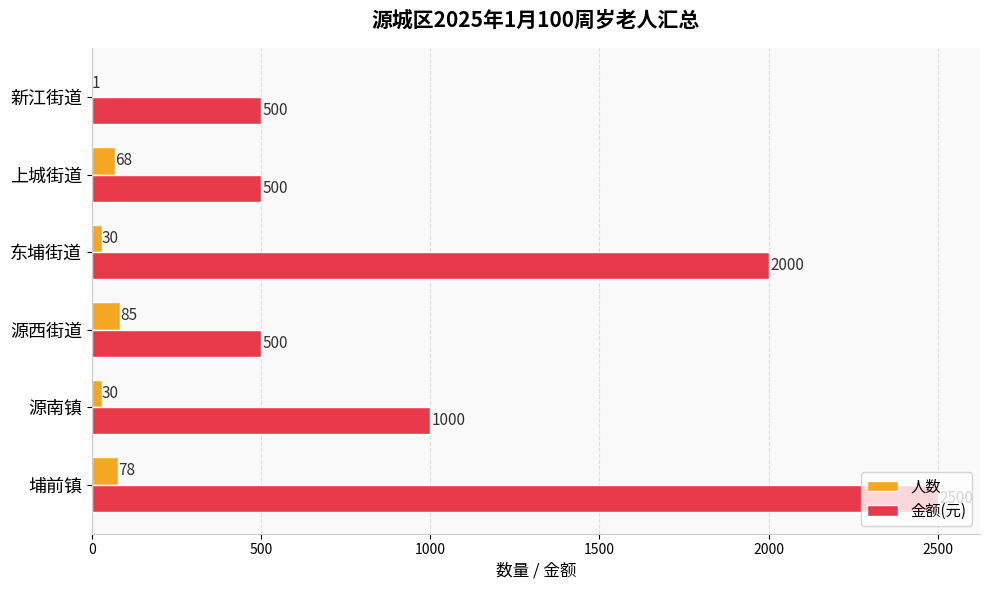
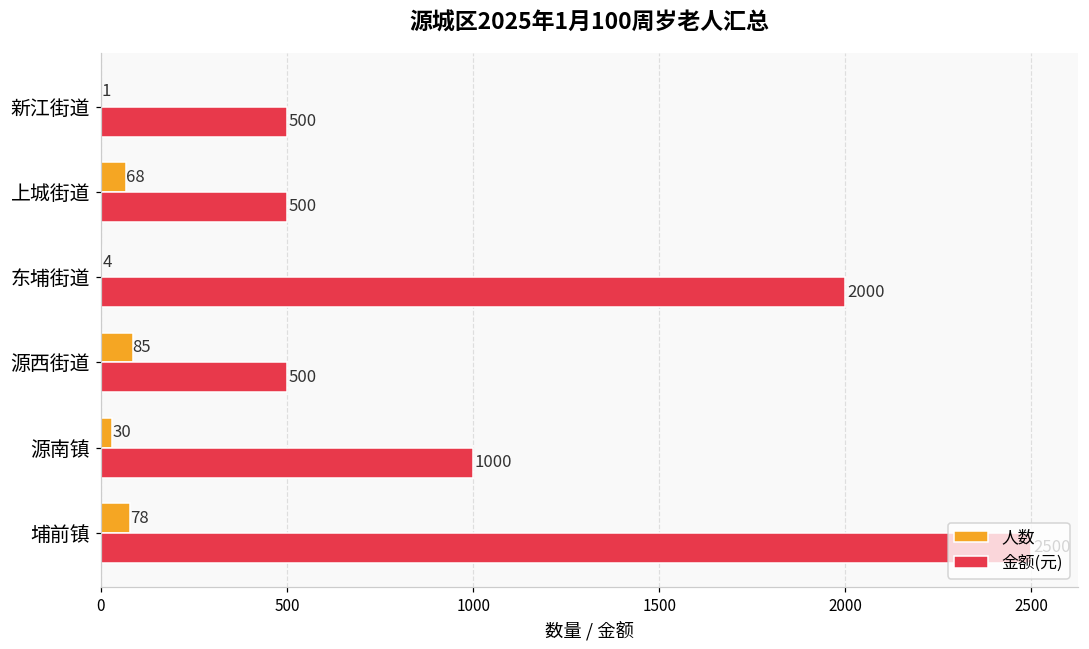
人数, 东埔街道: 30 -> 4
